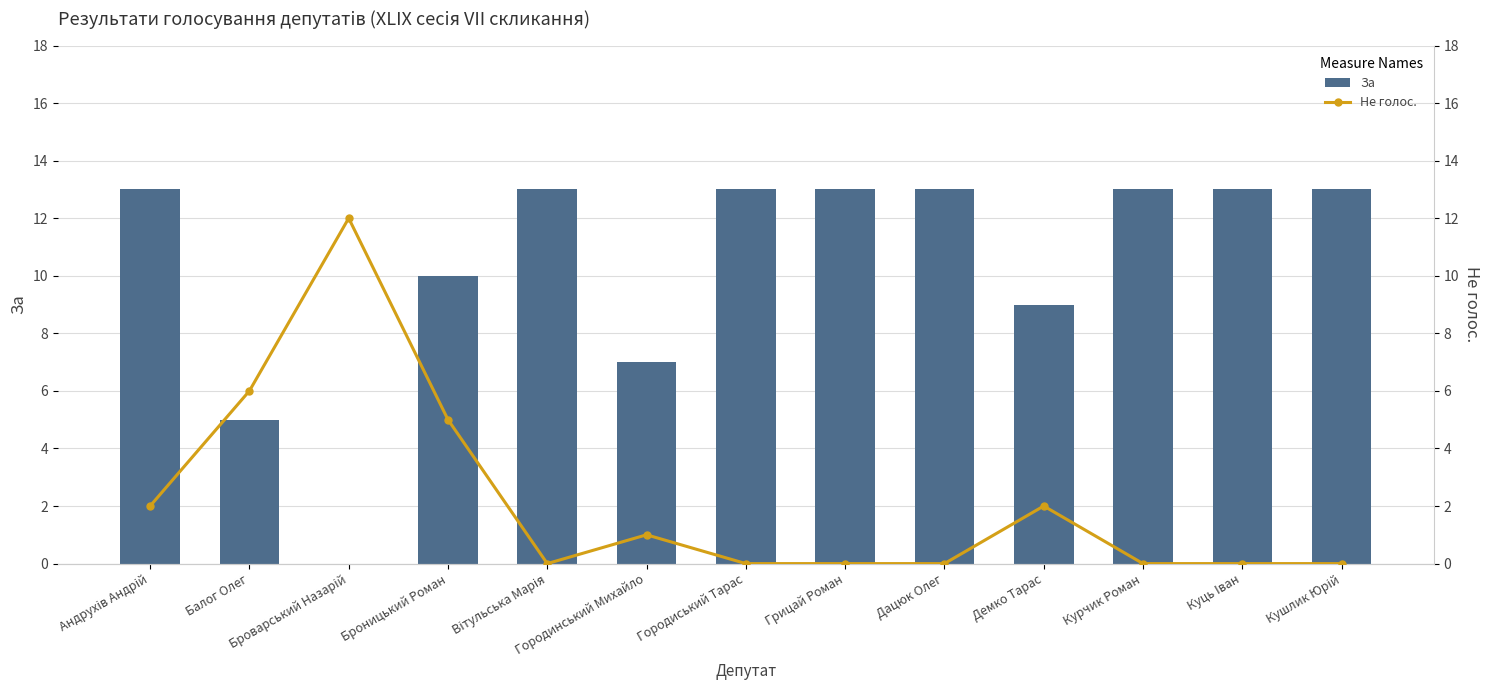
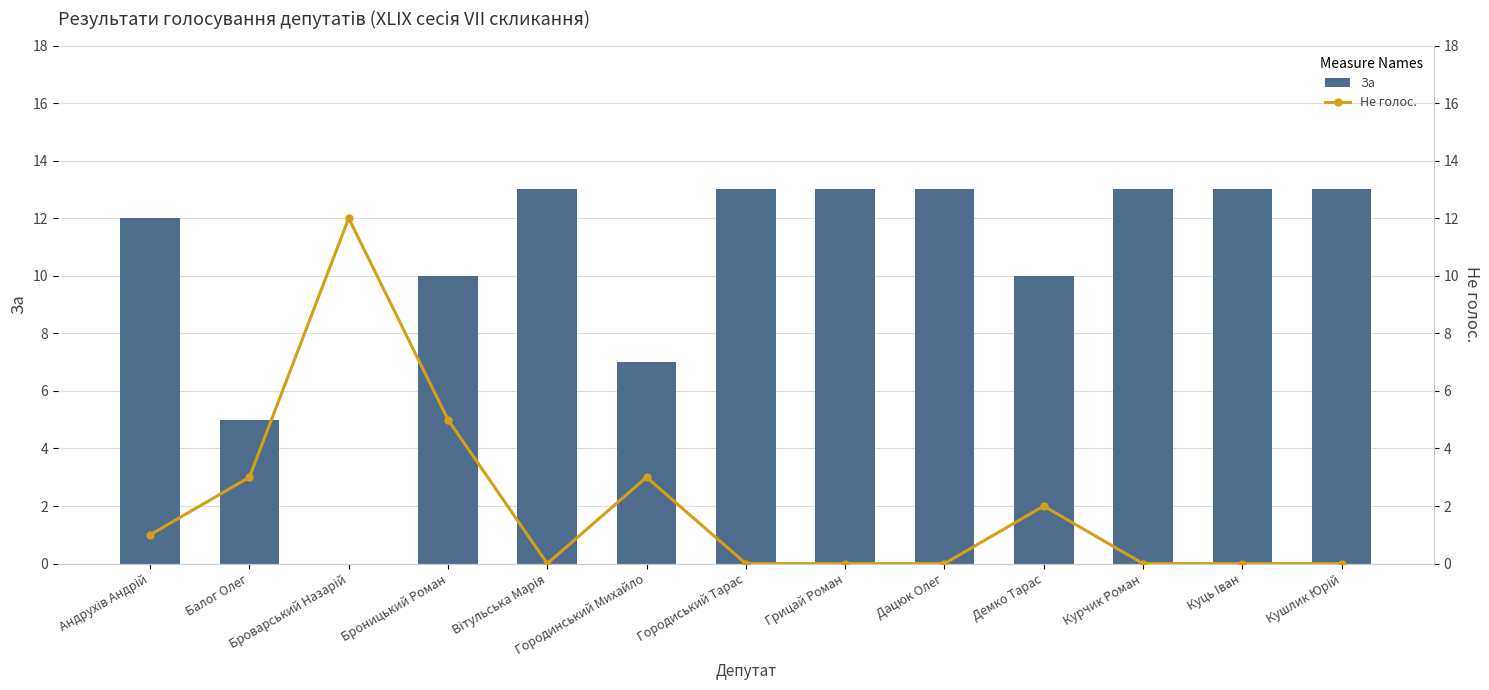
За, Андрухів Андрій: 13 -> 12
За, Демко Тарас: 9 -> 10
Не голос., Андрухів Андрій: 2 -> 1
Не голос., Балог Олег: 6 -> 3
Не голос., Городинський Михайло: 1 -> 3
